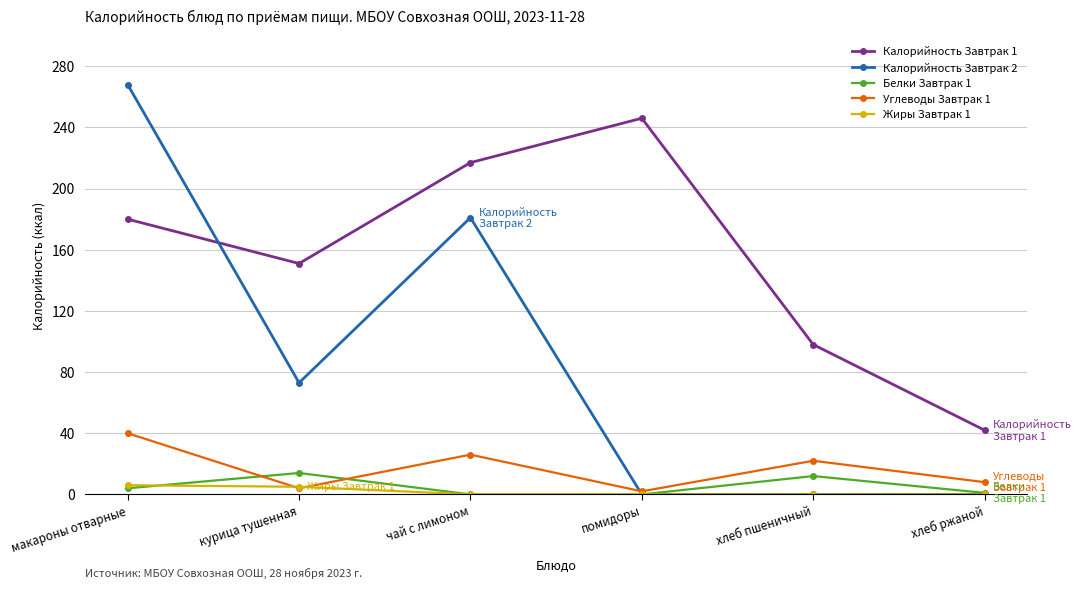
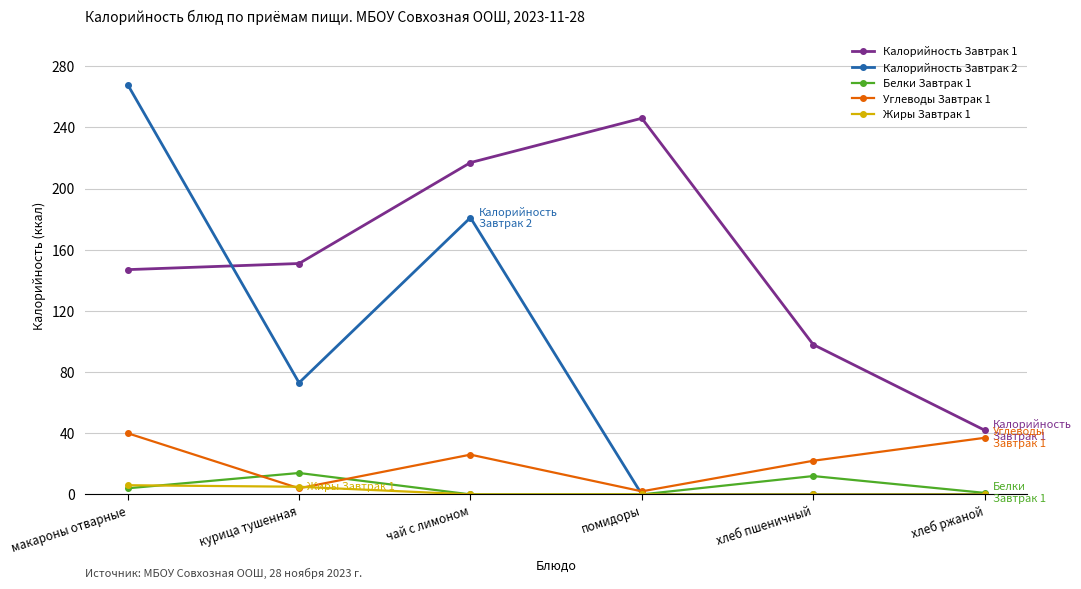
Калорийность Завтрак 1, макароны отварные: 180 -> 147
Углеводы Завтрак 1, хлеб ржаной: 8 -> 37
